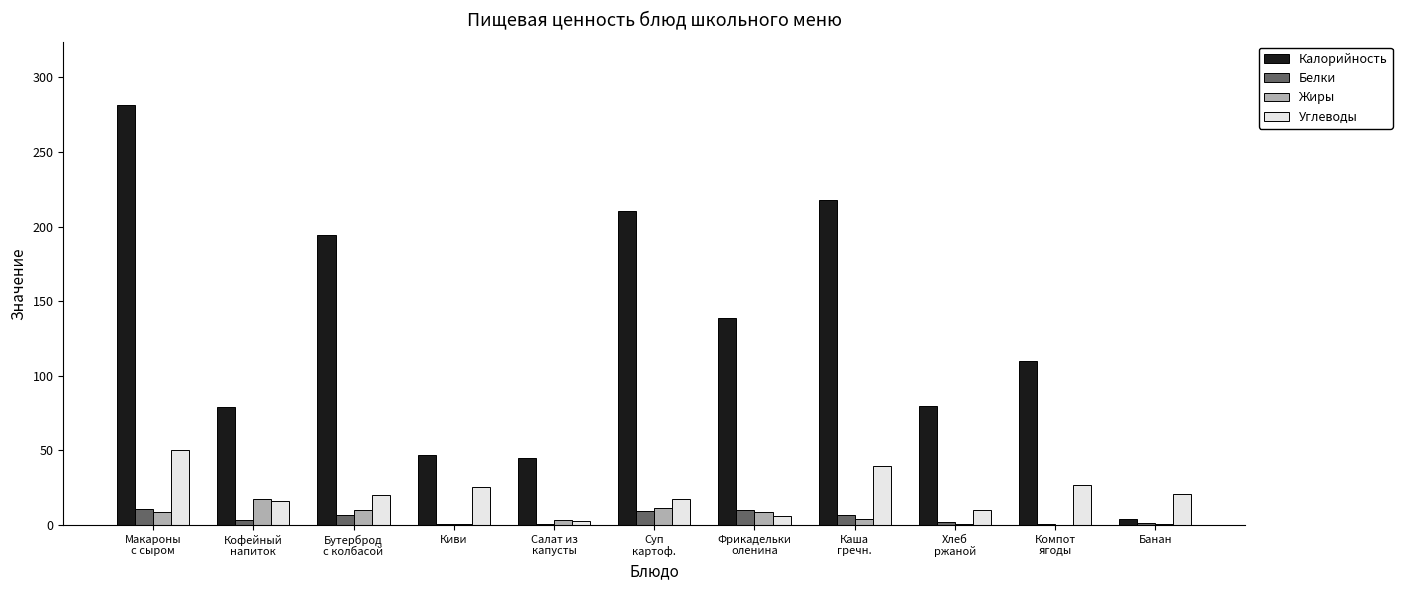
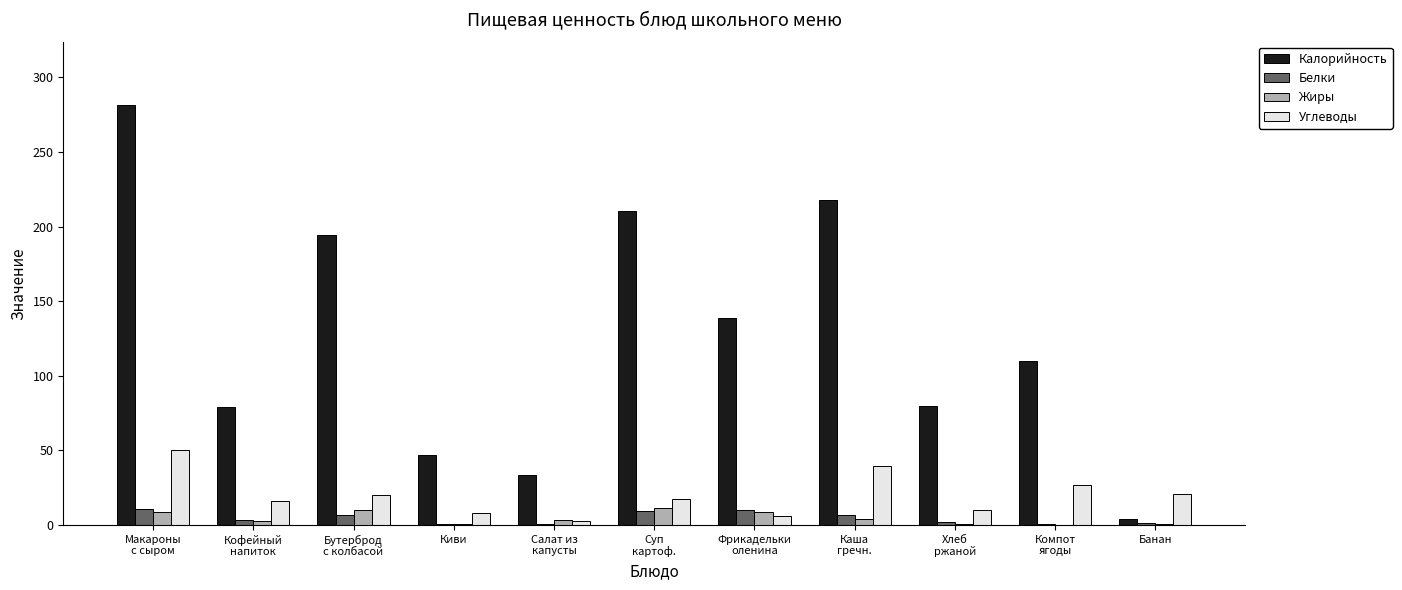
Жиры, Кофейный напиток: 17 -> 3
Углеводы, Киви: 25 -> 8
Калорийность, Салат из капусты: 45 -> 34
